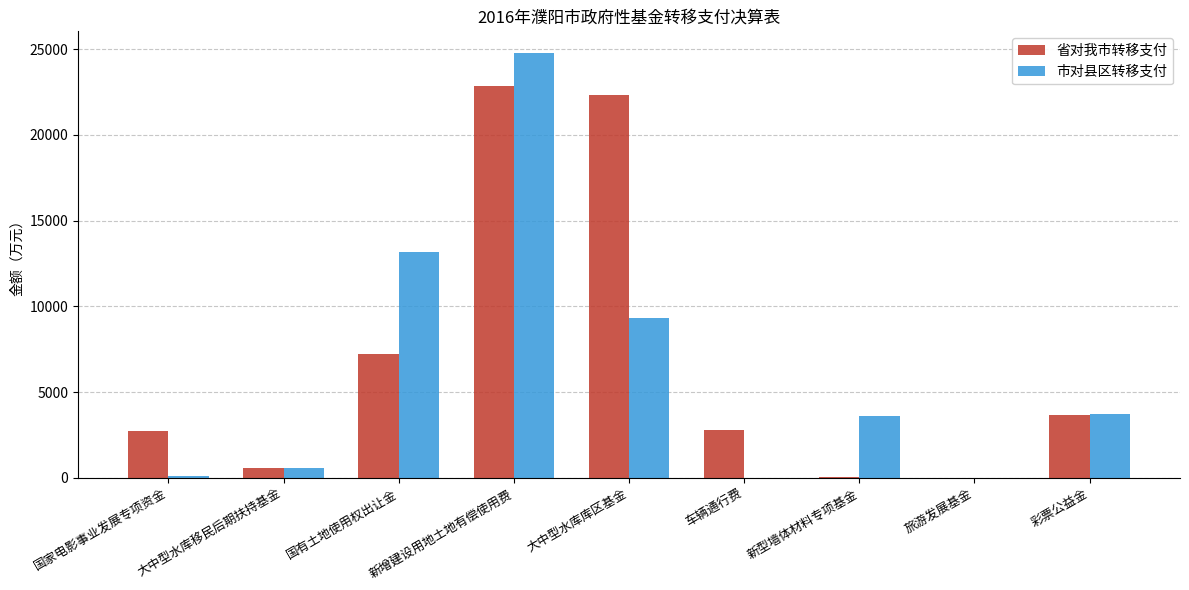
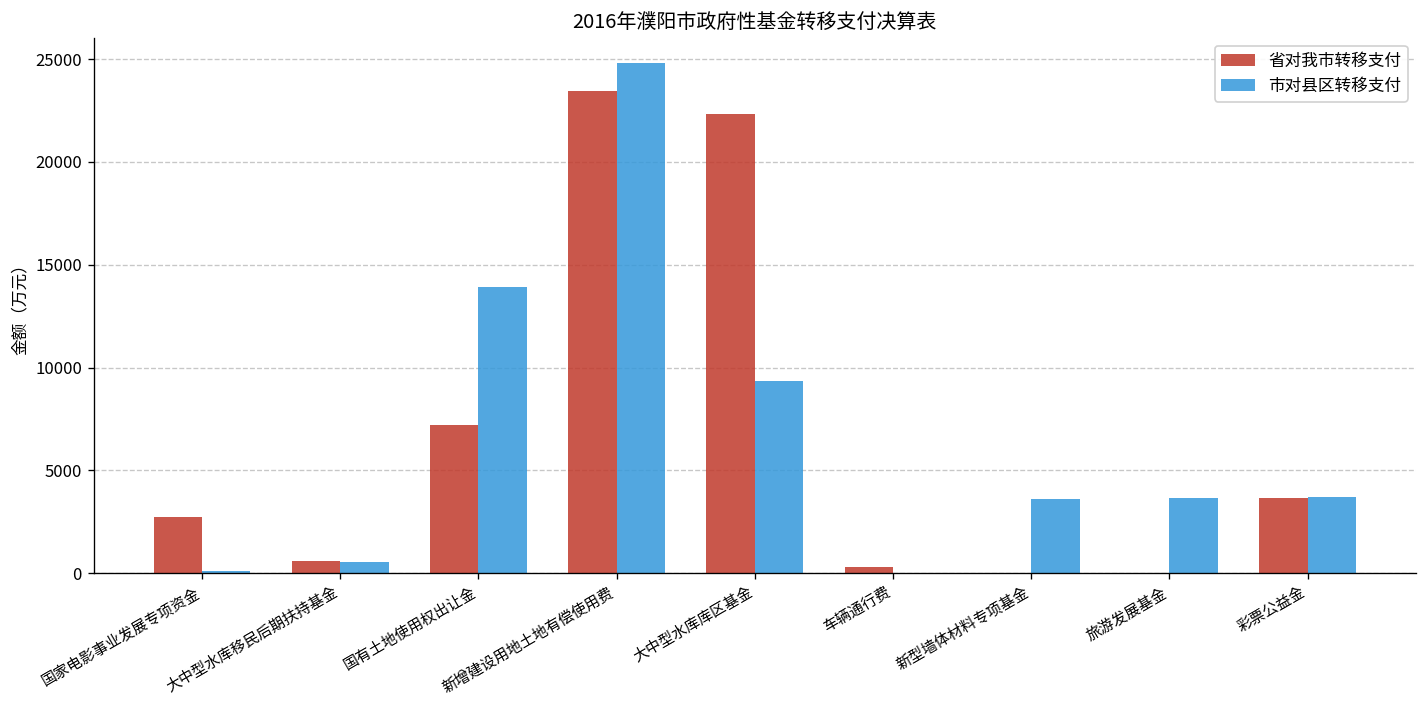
市对县区转移支付, 国有土地使用权出让金: 13200 -> 13900
省对我市转移支付, 新增建设用地土地有偿使用费: 22800 -> 23500
省对我市转移支付, 车辆通行费: 2800 -> 300
市对县区转移支付, 旅游发展基金: 0 -> 3700
